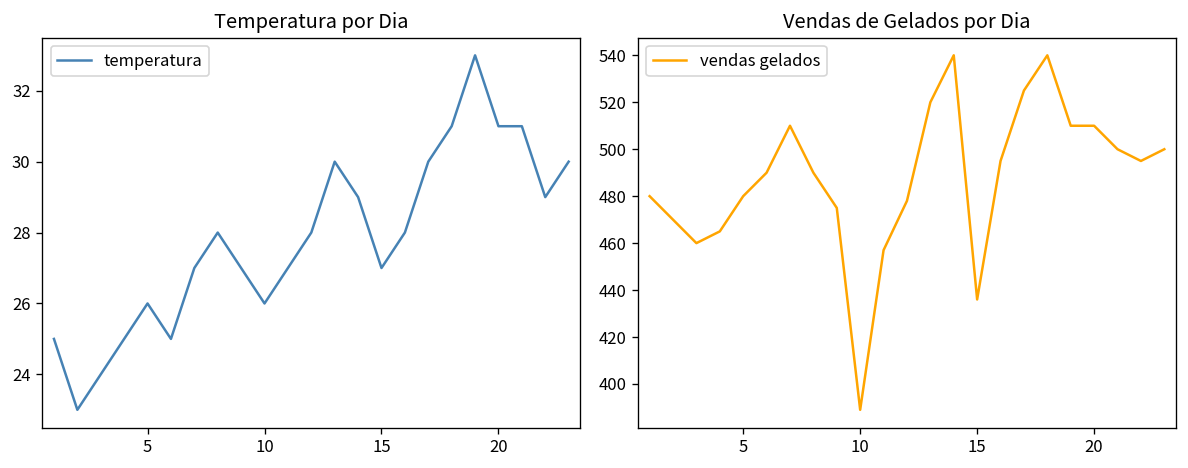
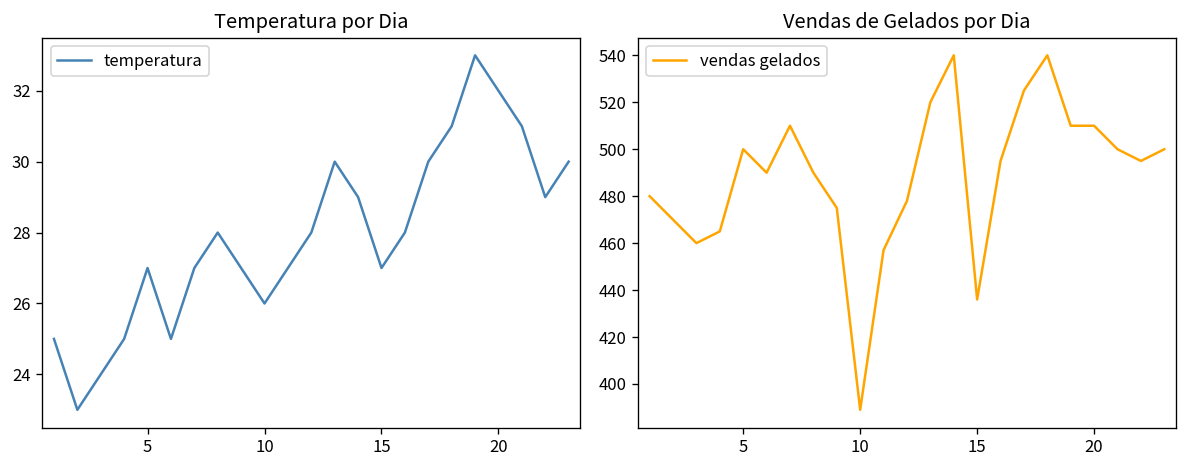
Temperatura por Dia, 5: 26 -> 27
Temperatura por Dia, 20: 31 -> 32
Vendas de Gelados por Dia, 5: 480 -> 500
